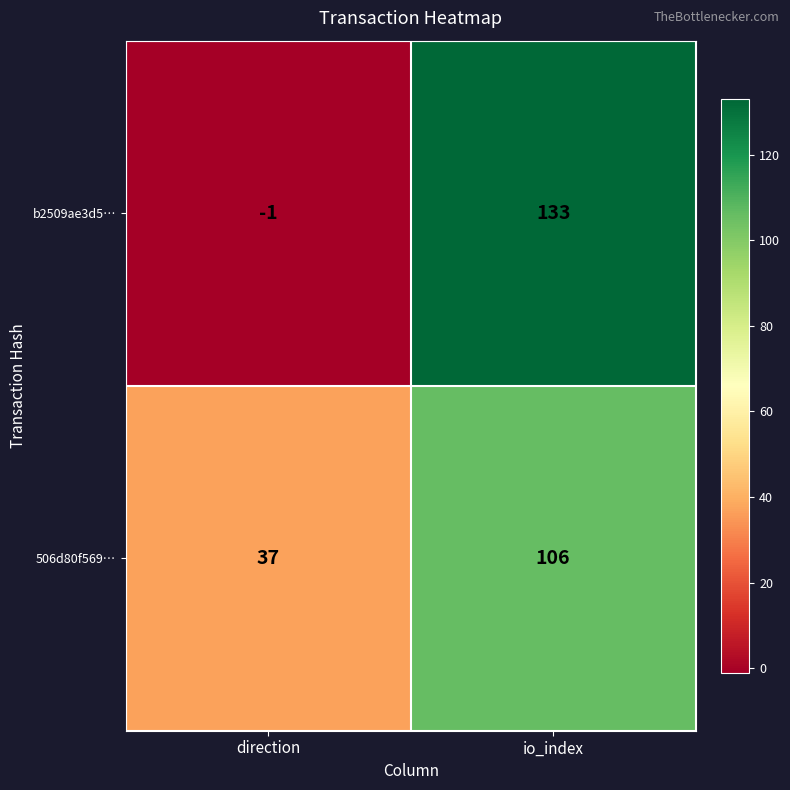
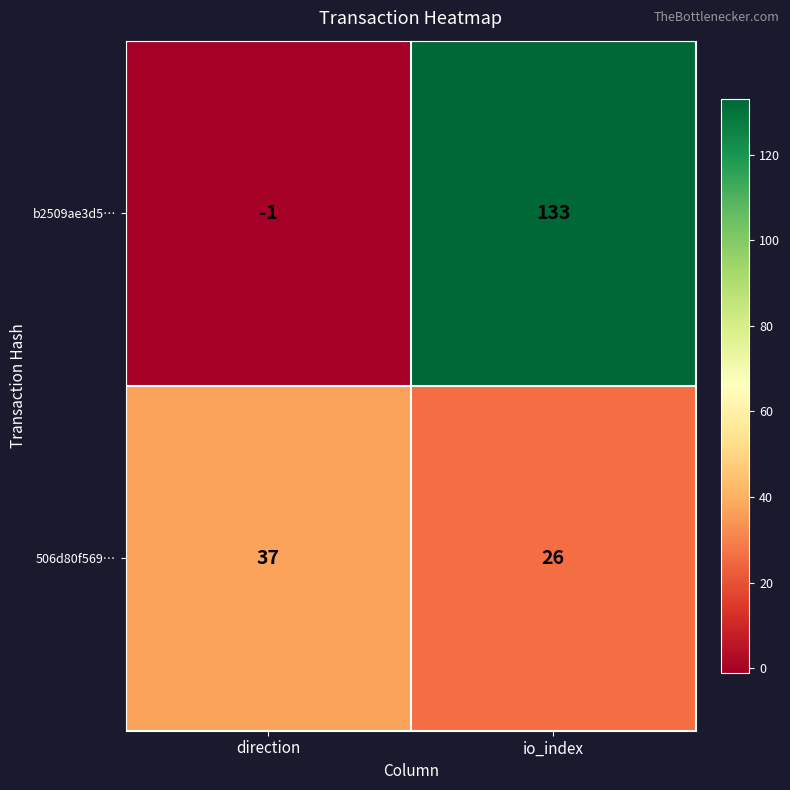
506d80f569…, io_index: 106 -> 26
